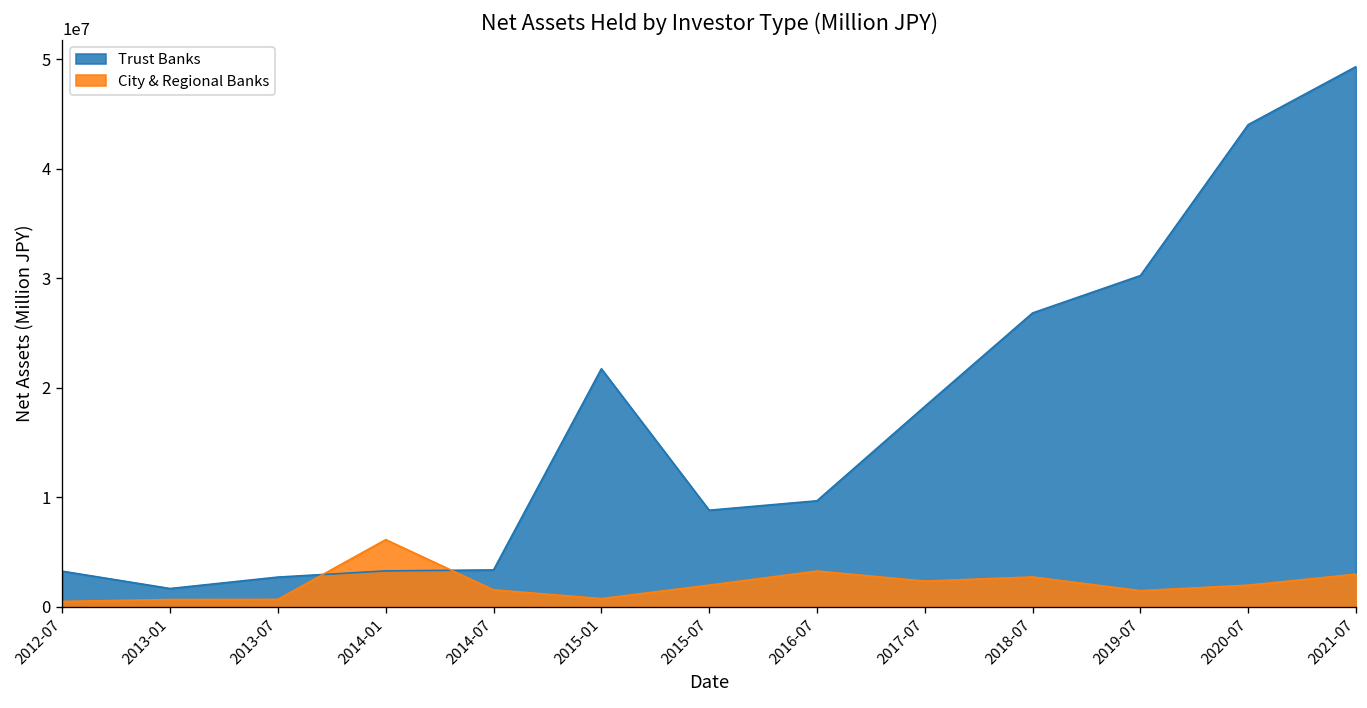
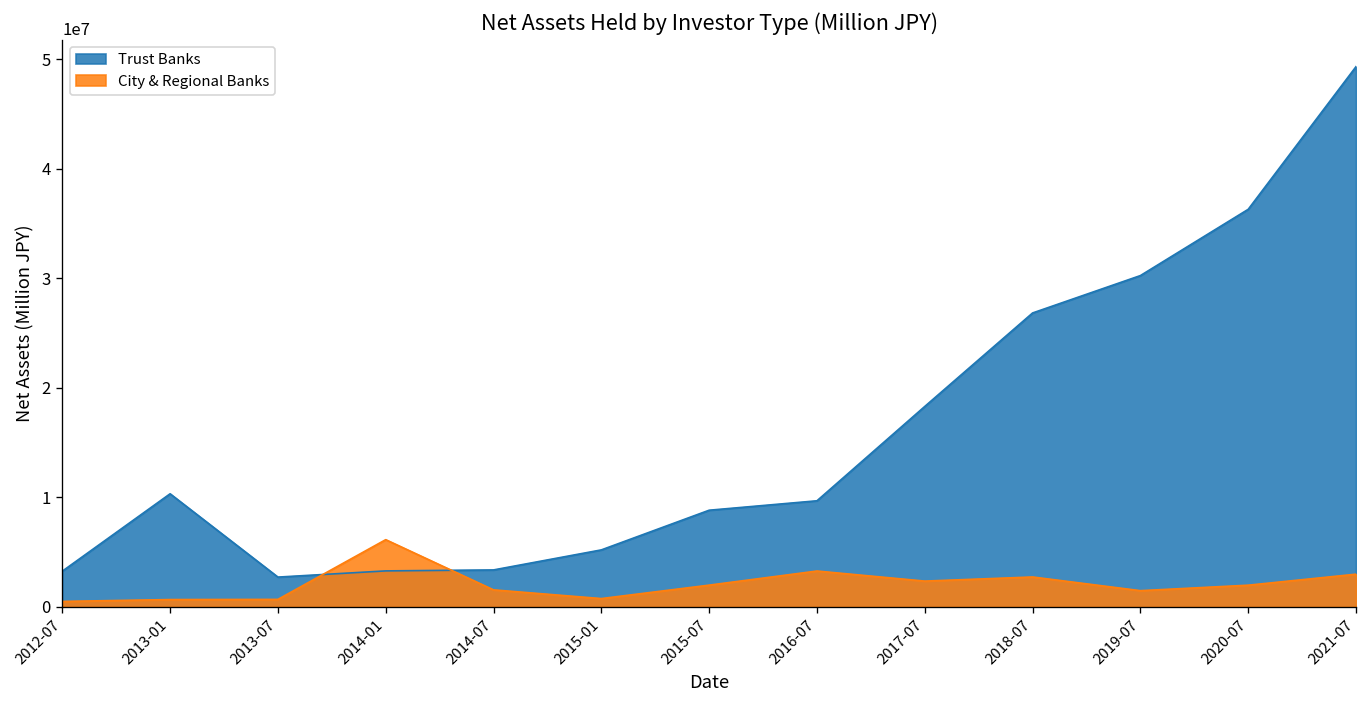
Trust Banks, 2013-01: 2000000 -> 10000000
Trust Banks, 2015-01: 22000000 -> 5000000
Trust Banks, 2020-07: 44000000 -> 36000000
